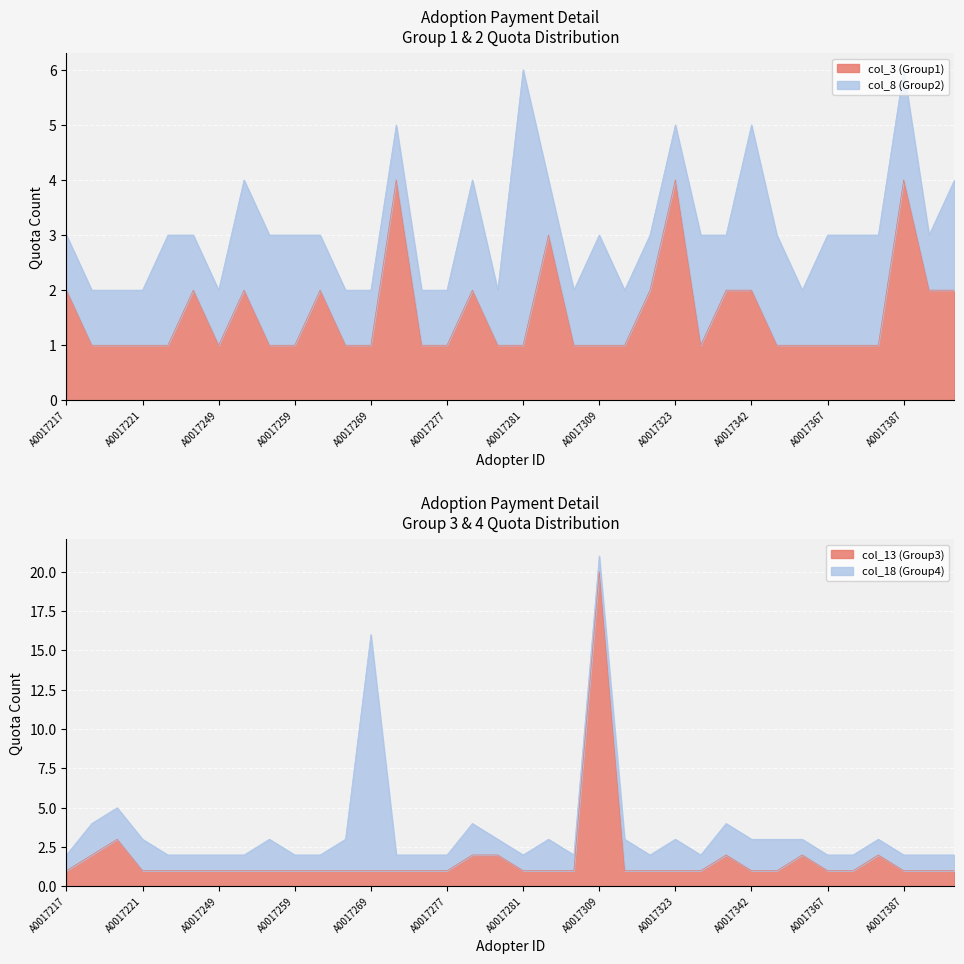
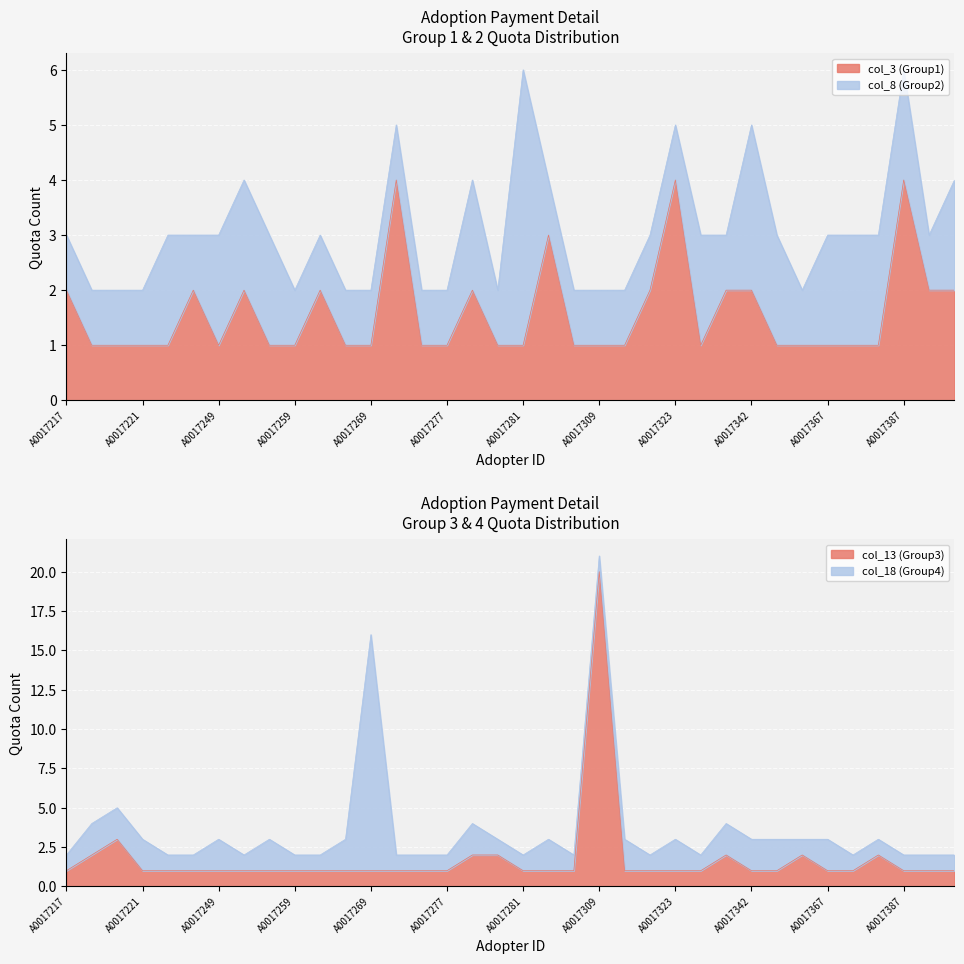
Adoption Payment Detail Group 1 & 2 Quota Distribution, col_8 (Group2), A0017249: 1 -> 2
Adoption Payment Detail Group 1 & 2 Quota Distribution, col_8 (Group2), A0017259: 2 -> 1
Adoption Payment Detail Group 1 & 2 Quota Distribution, col_8 (Group2), A0017309: 2 -> 1
Adoption Payment Detail Group 3 & 4 Quota Distribution, col_18 (Group4), A0017249: 1 -> 2
Adoption Payment Detail Group 3 & 4 Quota Distribution, col_18 (Group4), A0017367: 1 -> 2
